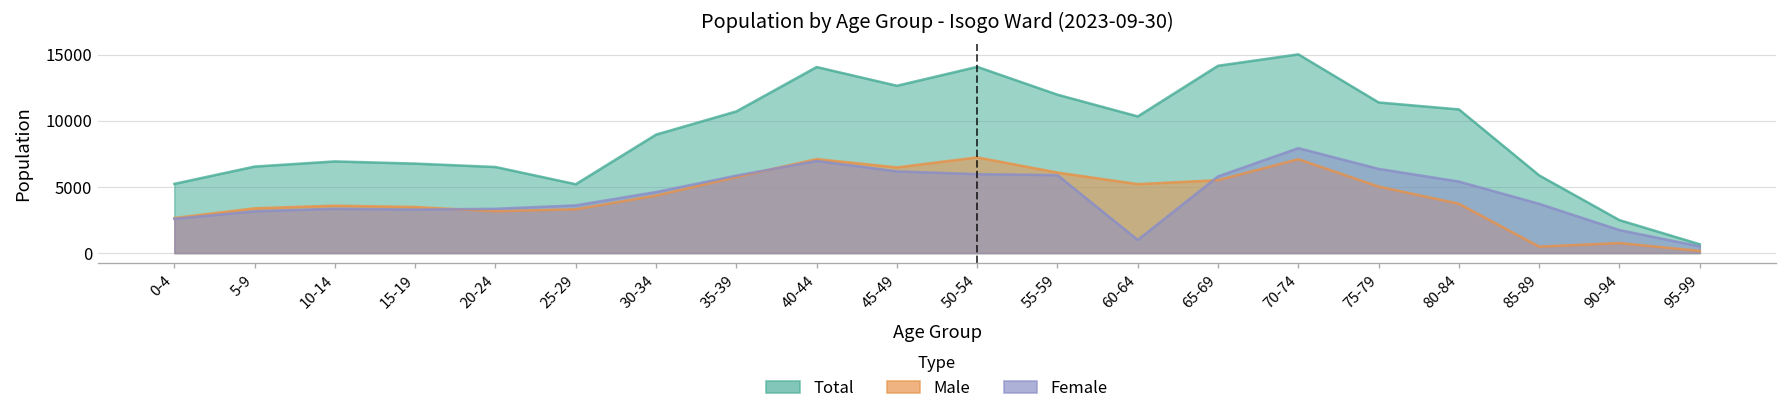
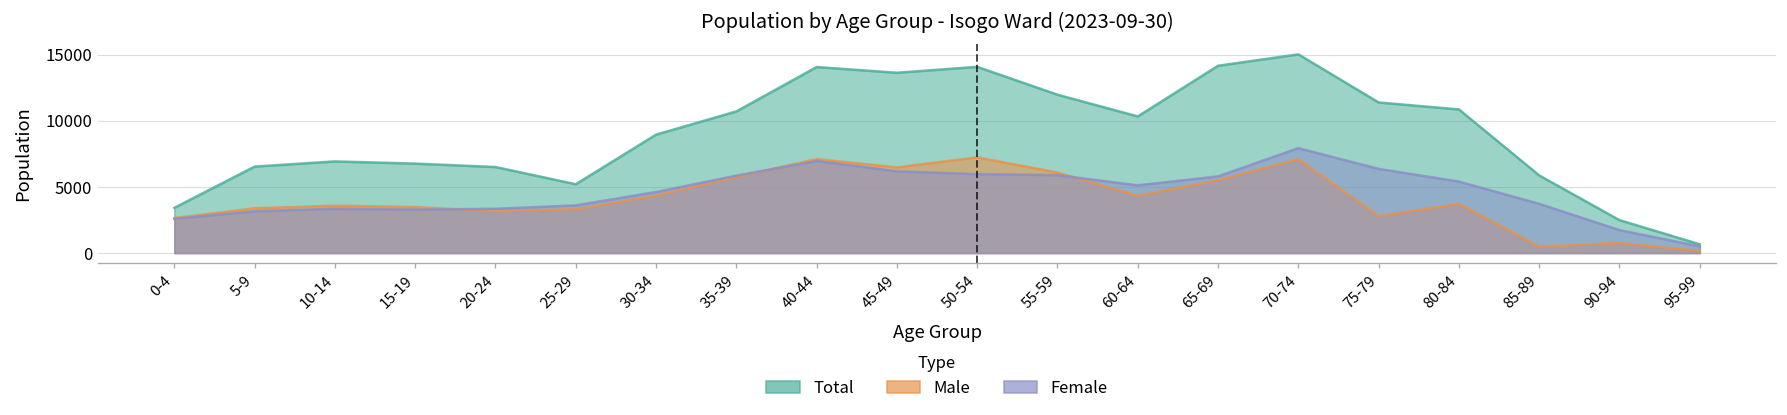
Total, 0-4: 5200 -> 3400
Total, 45-49: 12700 -> 13600
Male, 60-64: 5200 -> 4300
Female, 60-64: 1000 -> 5100
Male, 75-79: 5000 -> 2800
